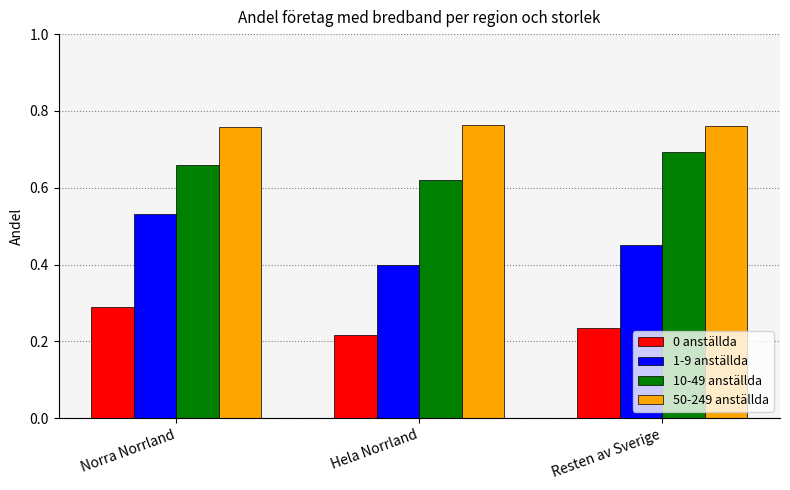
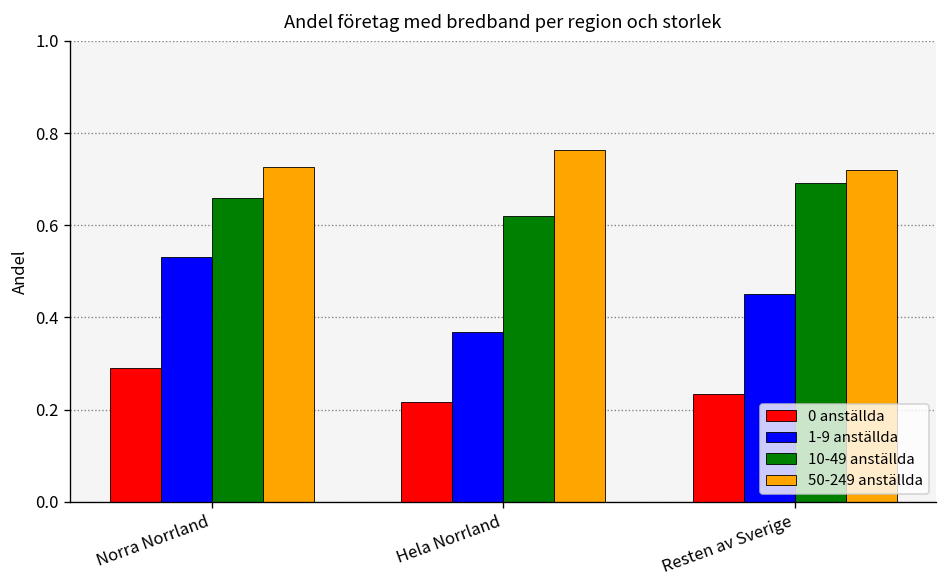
50-249 anställda, Norra Norrland: 0.76 -> 0.73
1-9 anställda, Hela Norrland: 0.40 -> 0.37
50-249 anställda, Resten av Sverige: 0.76 -> 0.72
